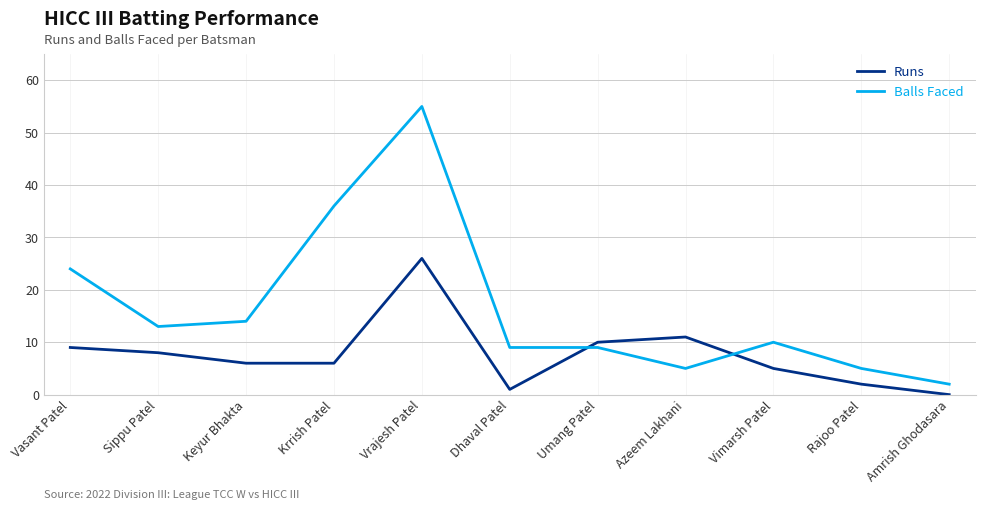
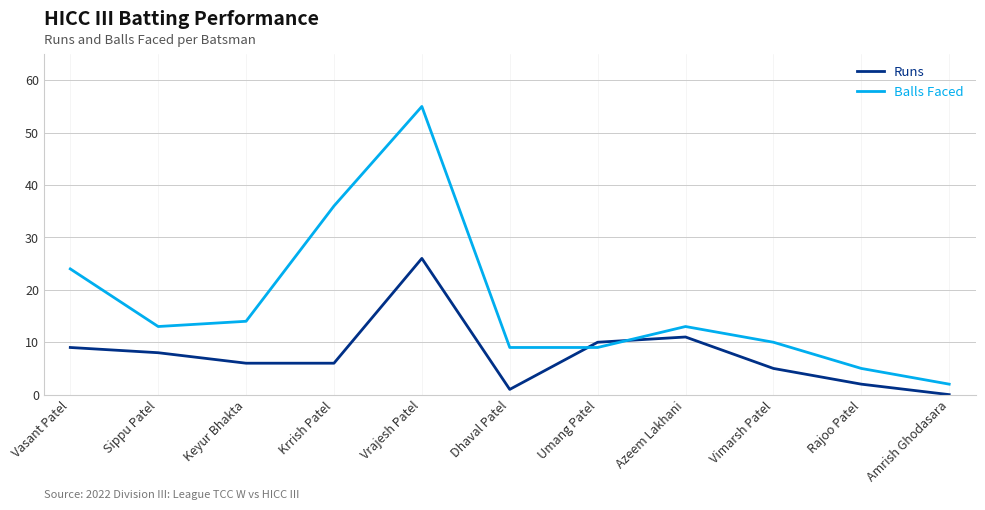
Balls Faced, Azeem Lakhani: 5 -> 13
